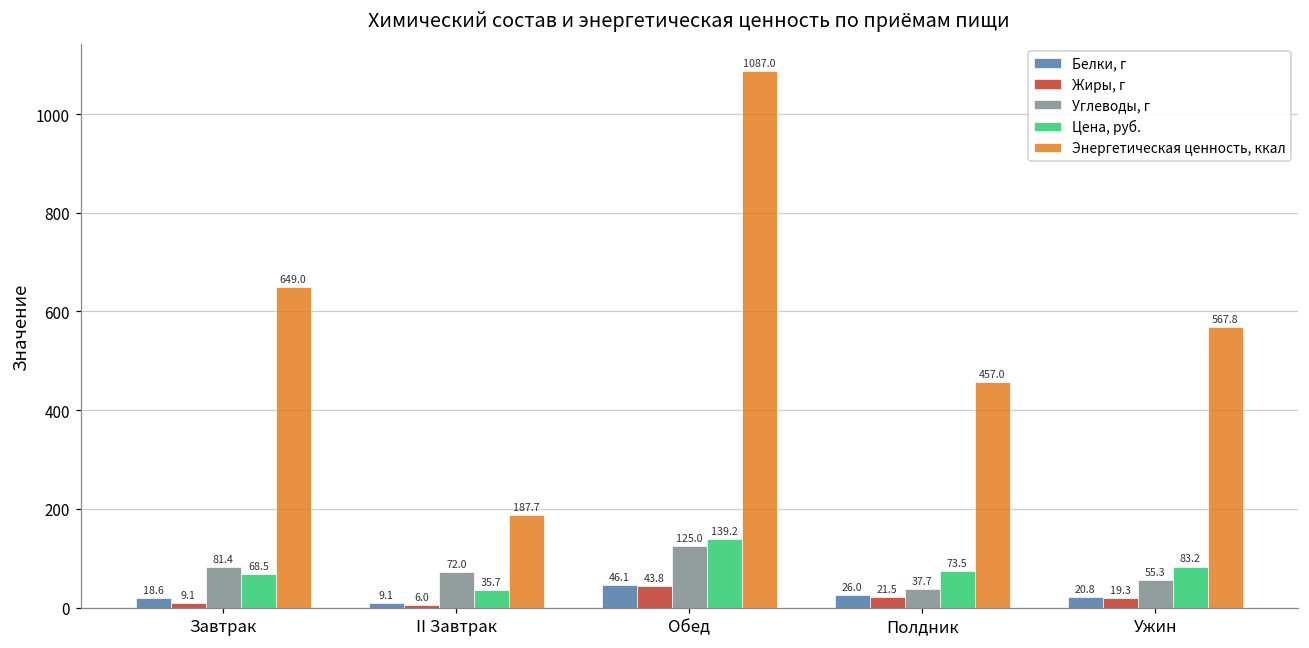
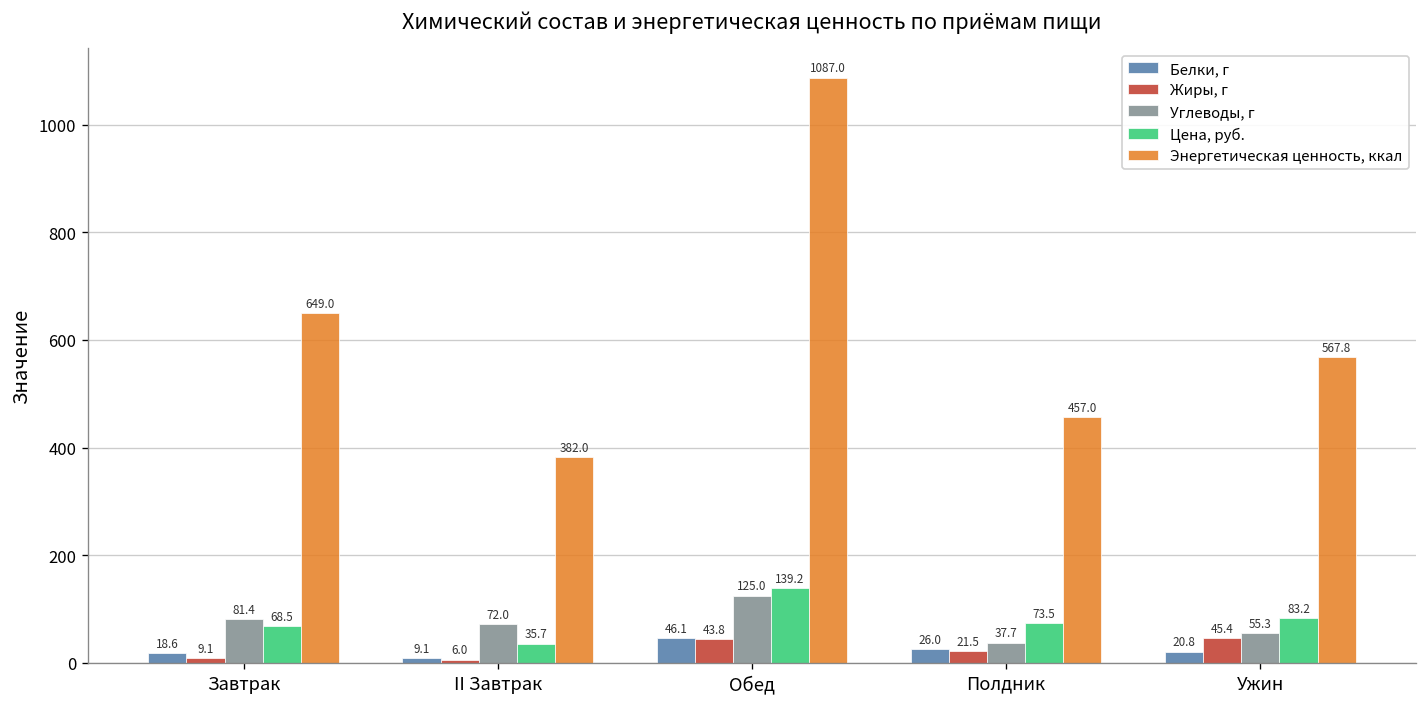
Энергетическая ценность, ккал, II Завтрак: 187.7 -> 382.0
Жиры, г, Ужин: 19.3 -> 45.4
